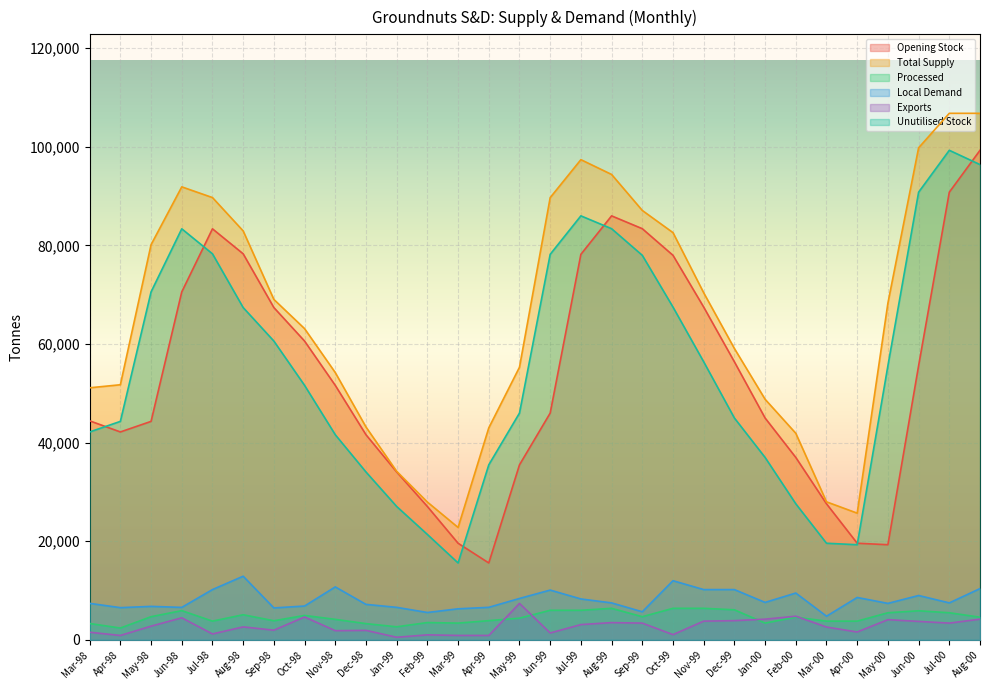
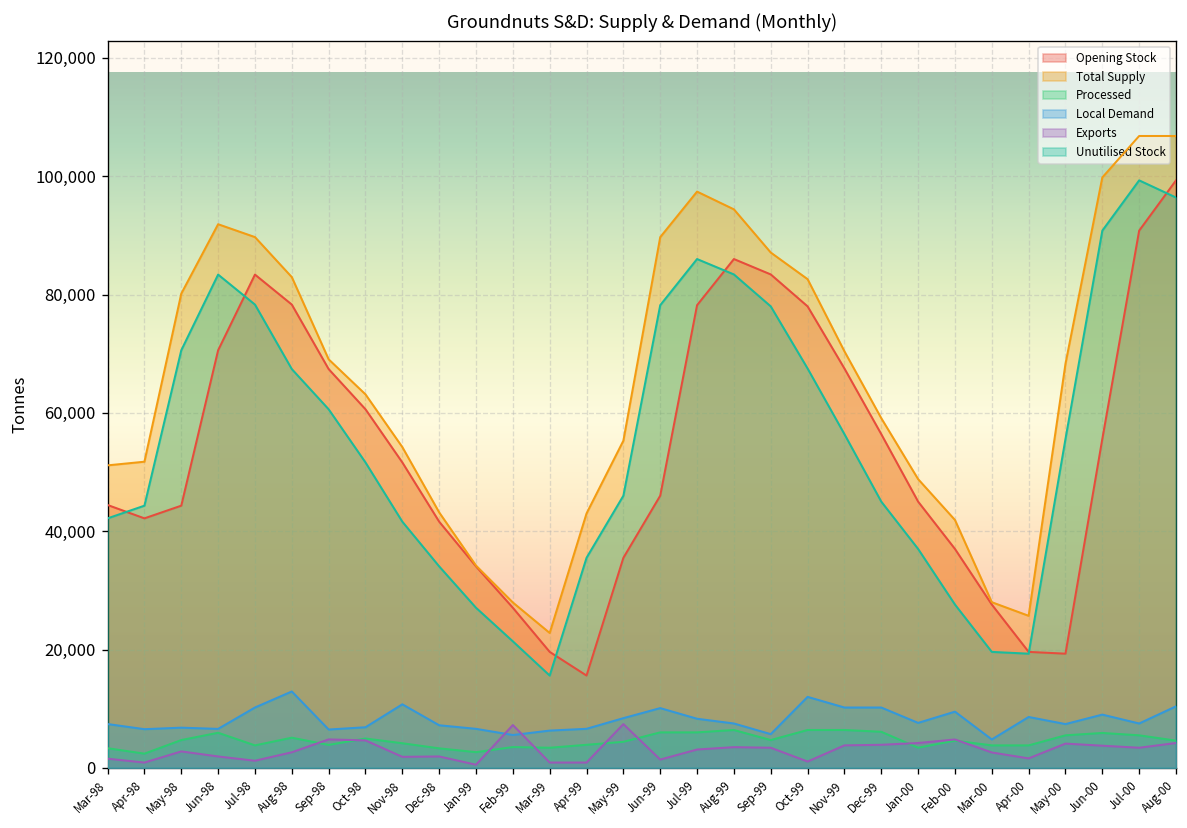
Exports, Jun-98: 4,000 -> 2,000
Exports, Sep-98: 2,000 -> 5,000
Exports, Feb-99: 1,000 -> 7,000
